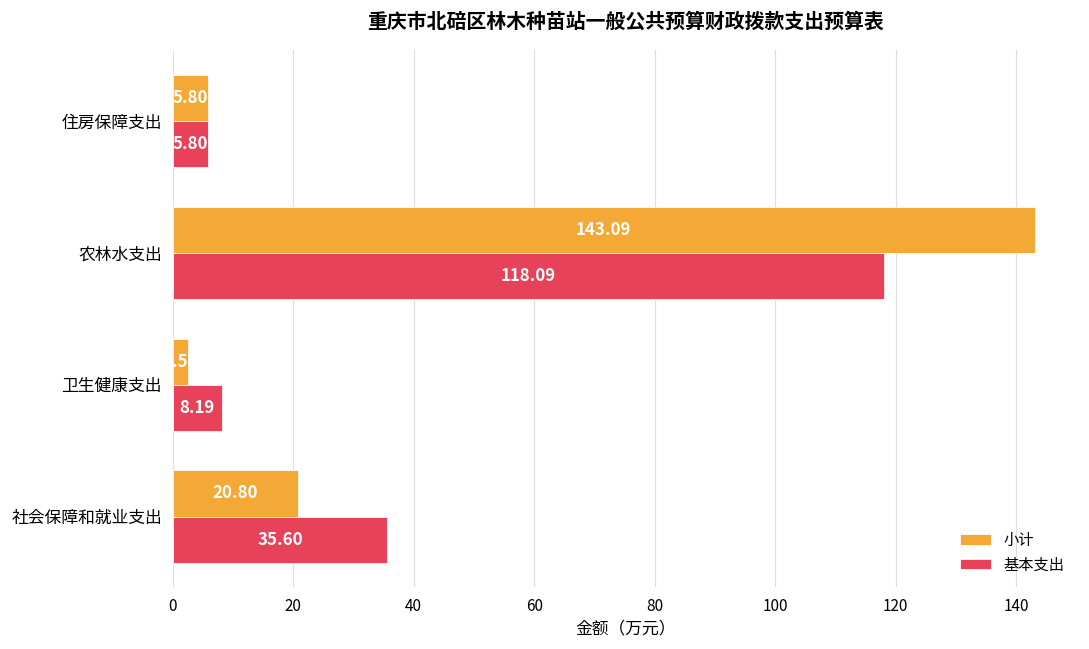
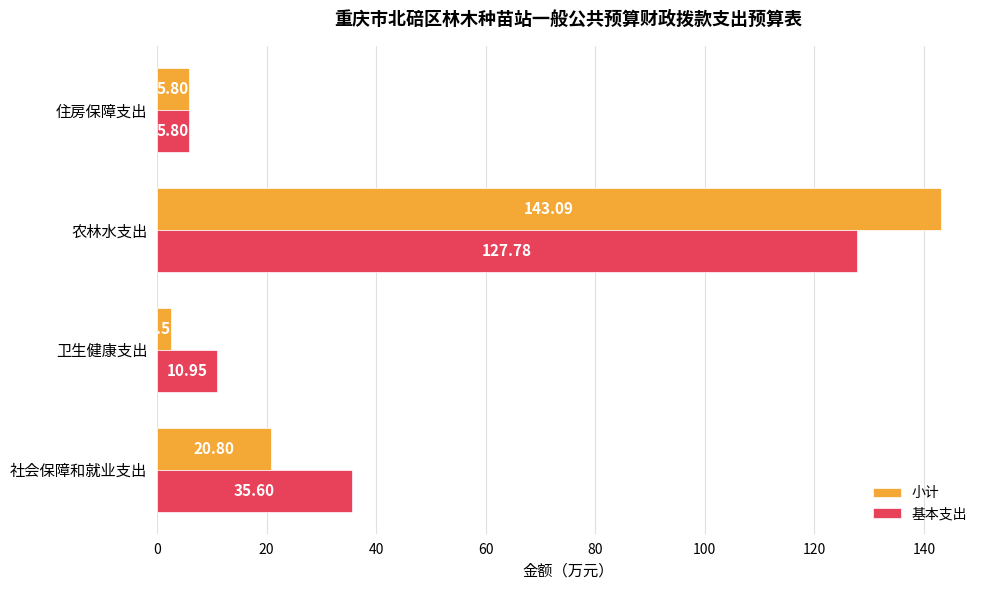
基本支出, 农林水支出: 118.09 -> 127.78
基本支出, 卫生健康支出: 8.19 -> 10.95
